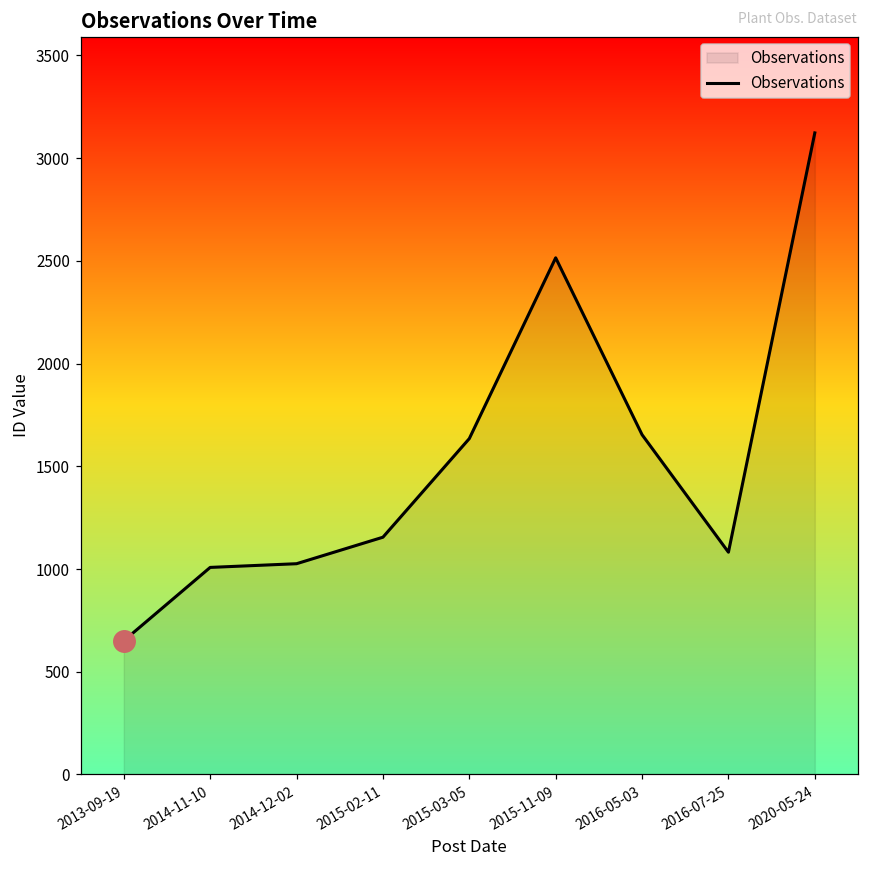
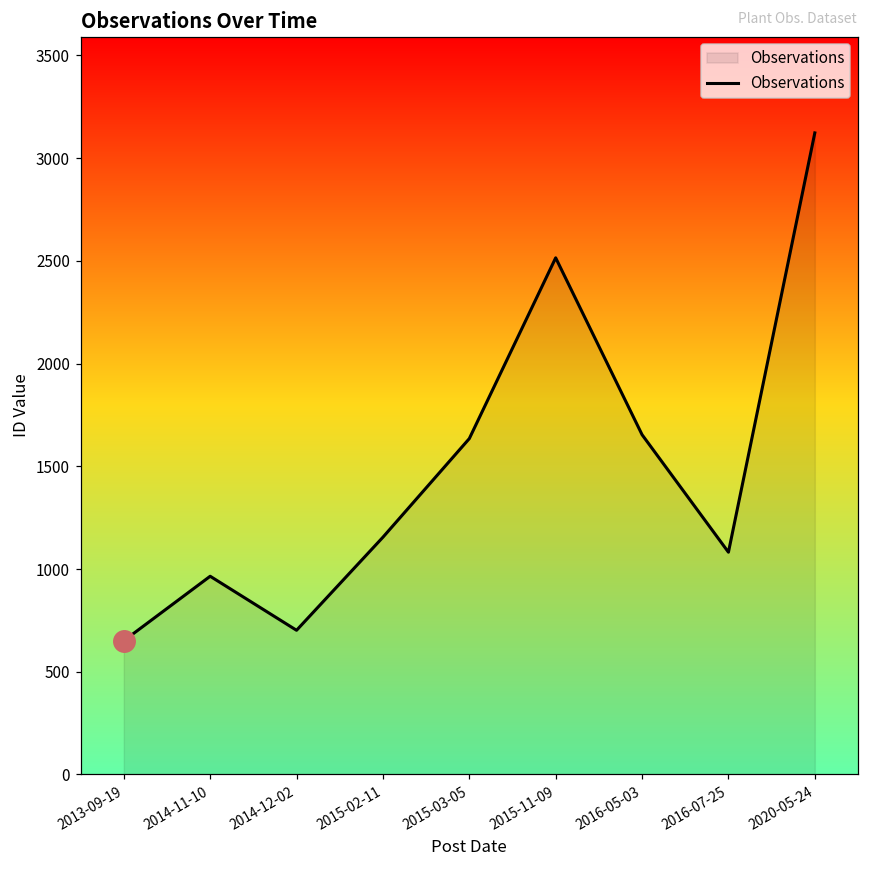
Observations, 2014-11-10: 1010 -> 970
Observations, 2014-12-02: 1030 -> 700
